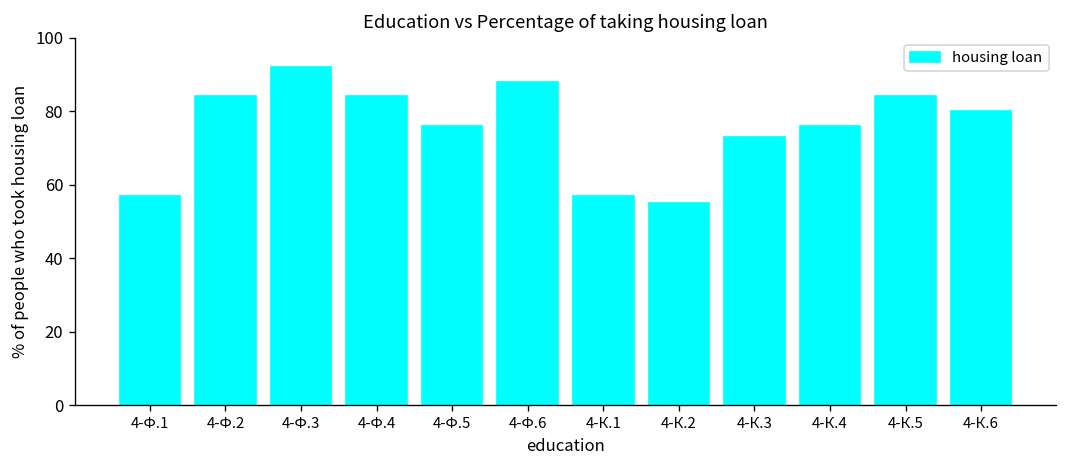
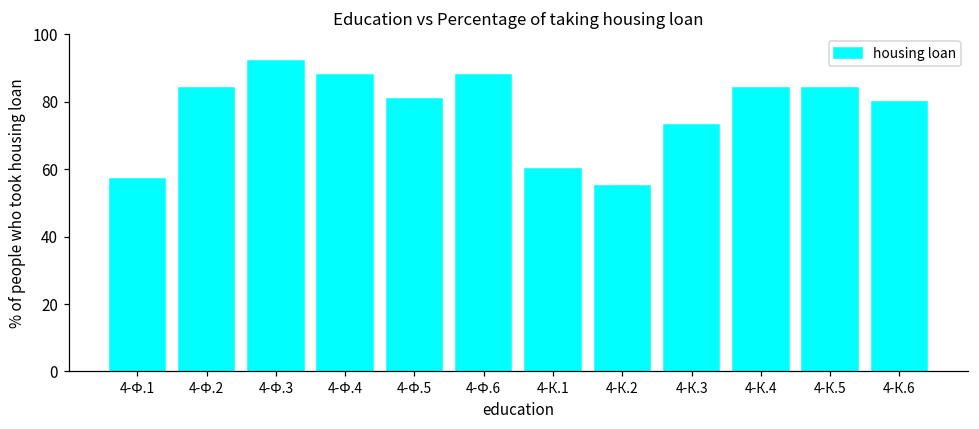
4-Ф.4: 84 -> 88
4-Ф.5: 76 -> 81
4-К.1: 57 -> 60
4-К.4: 76 -> 84
